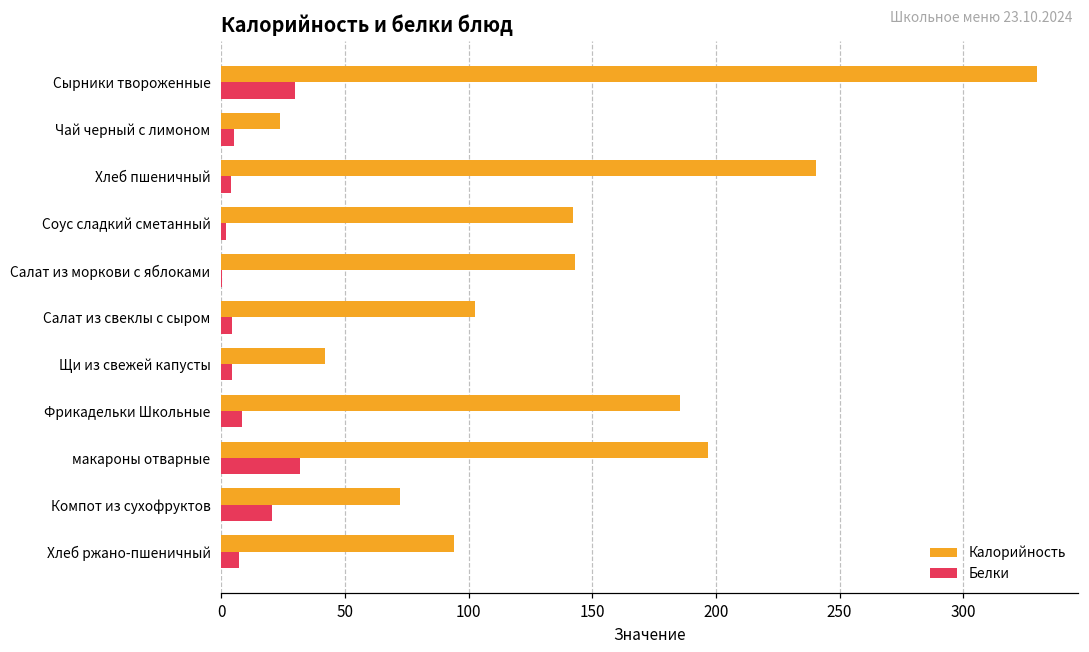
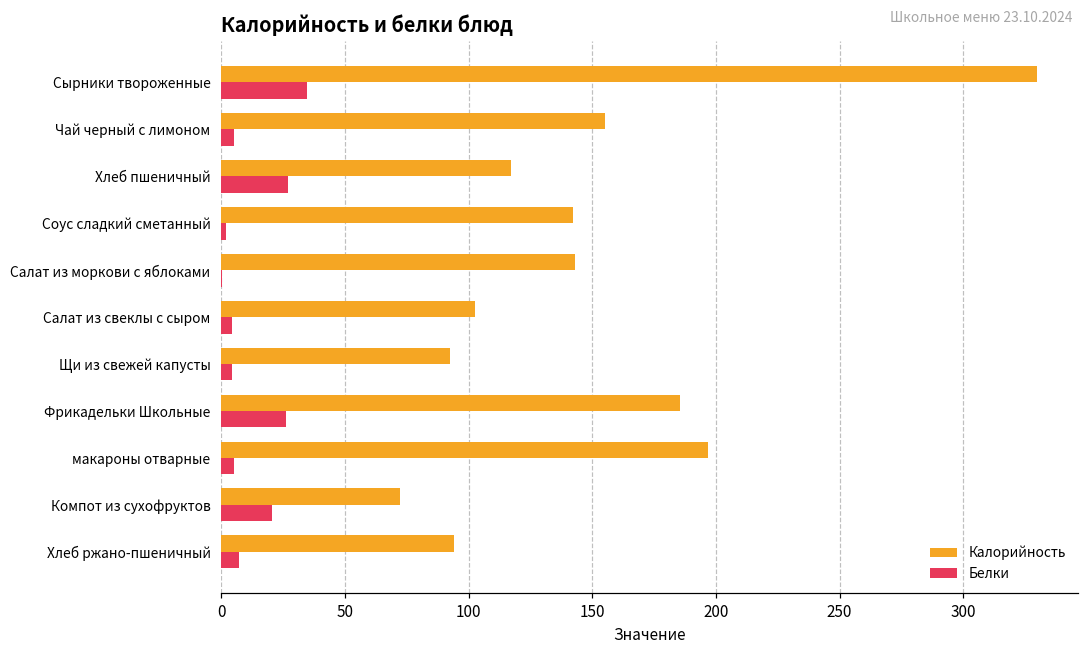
Белки, Сырники твороженные: 30 -> 35
Калорийность, Чай черный с лимоном: 24 -> 155
Калорийность, Хлеб пшеничный: 241 -> 117
Белки, Хлеб пшеничный: 4 -> 27
Калорийность, Щи из свежей капусты: 42 -> 93
Белки, Фрикадельки Школьные: 9 -> 26
Белки, макароны отварные: 32 -> 5
